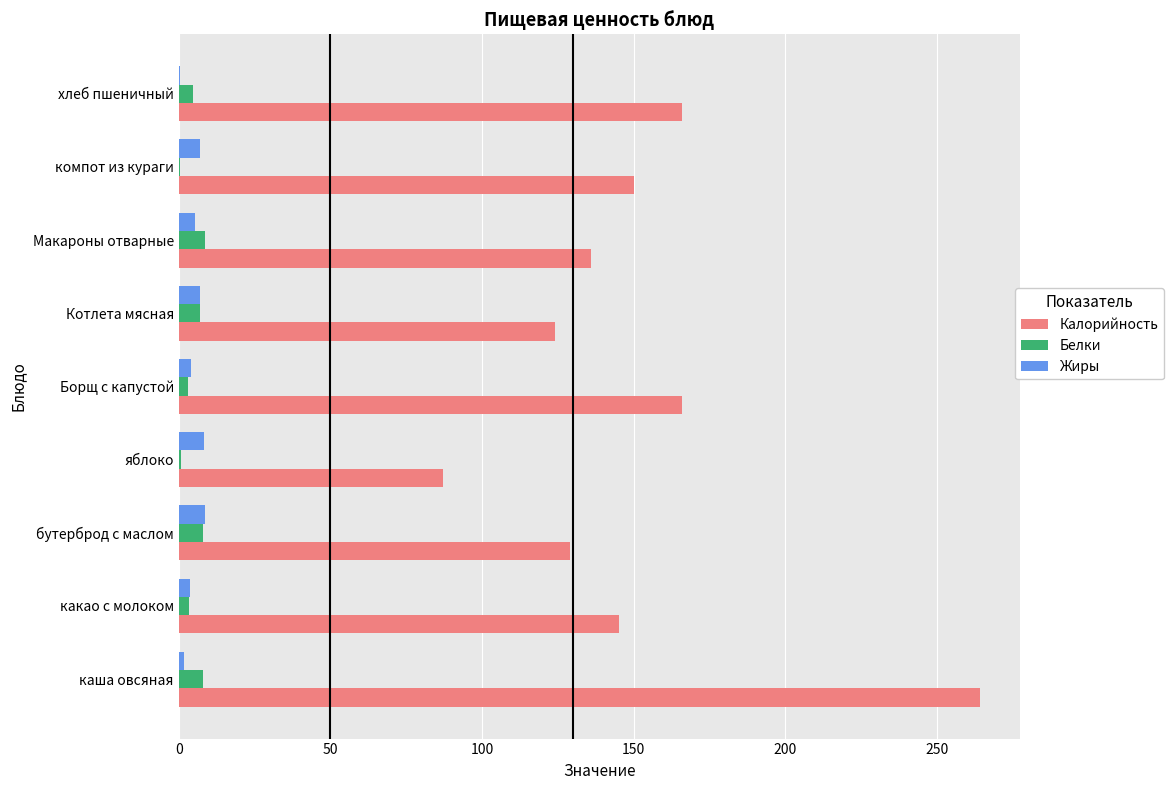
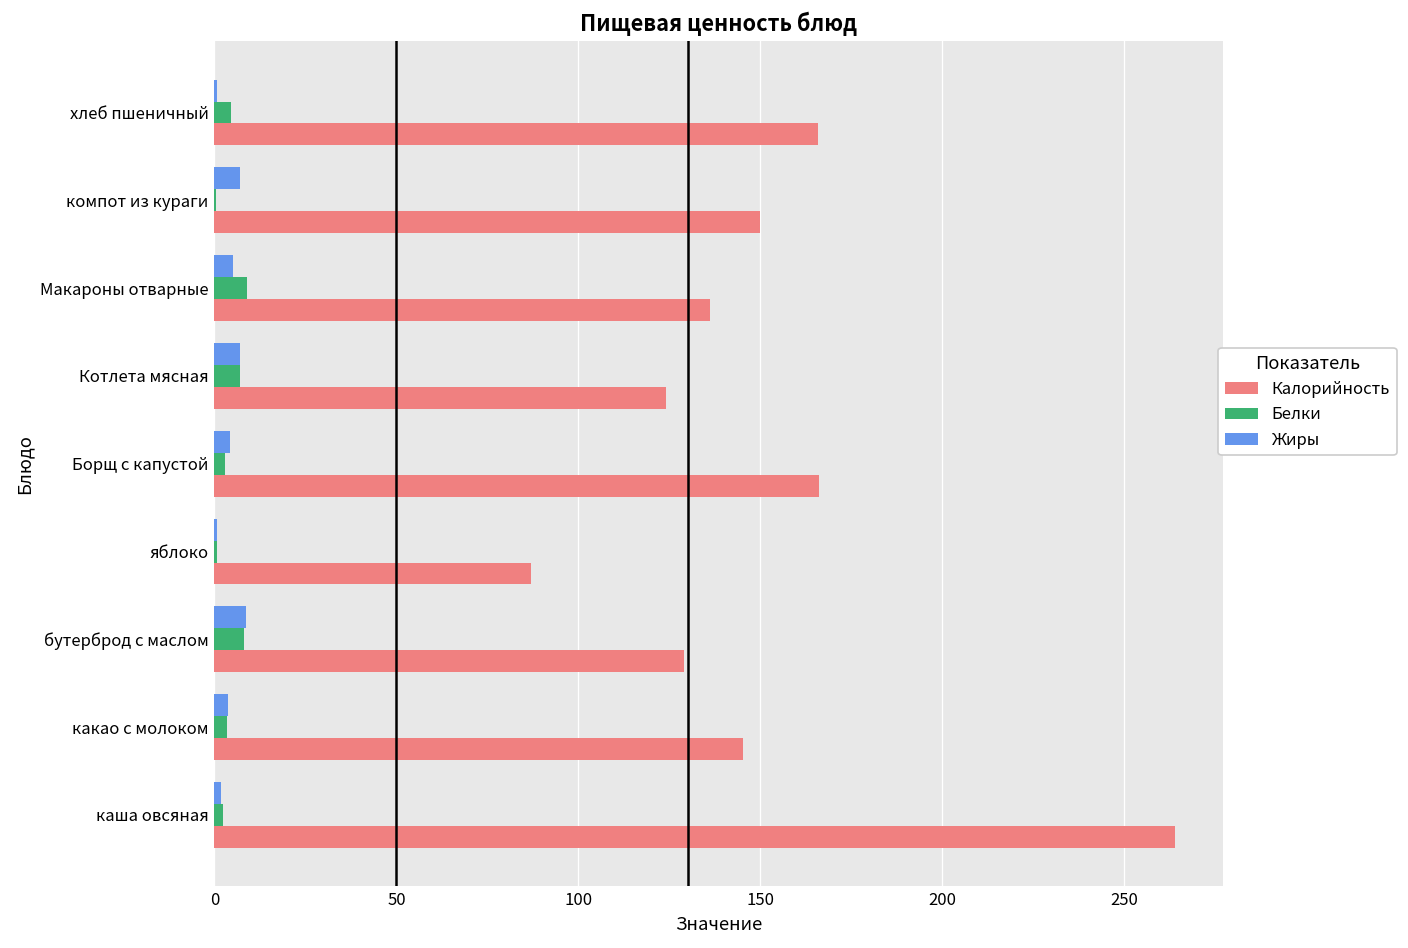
Жиры, яблоко: 8 -> 1
Белки, каша овсяная: 8 -> 2
